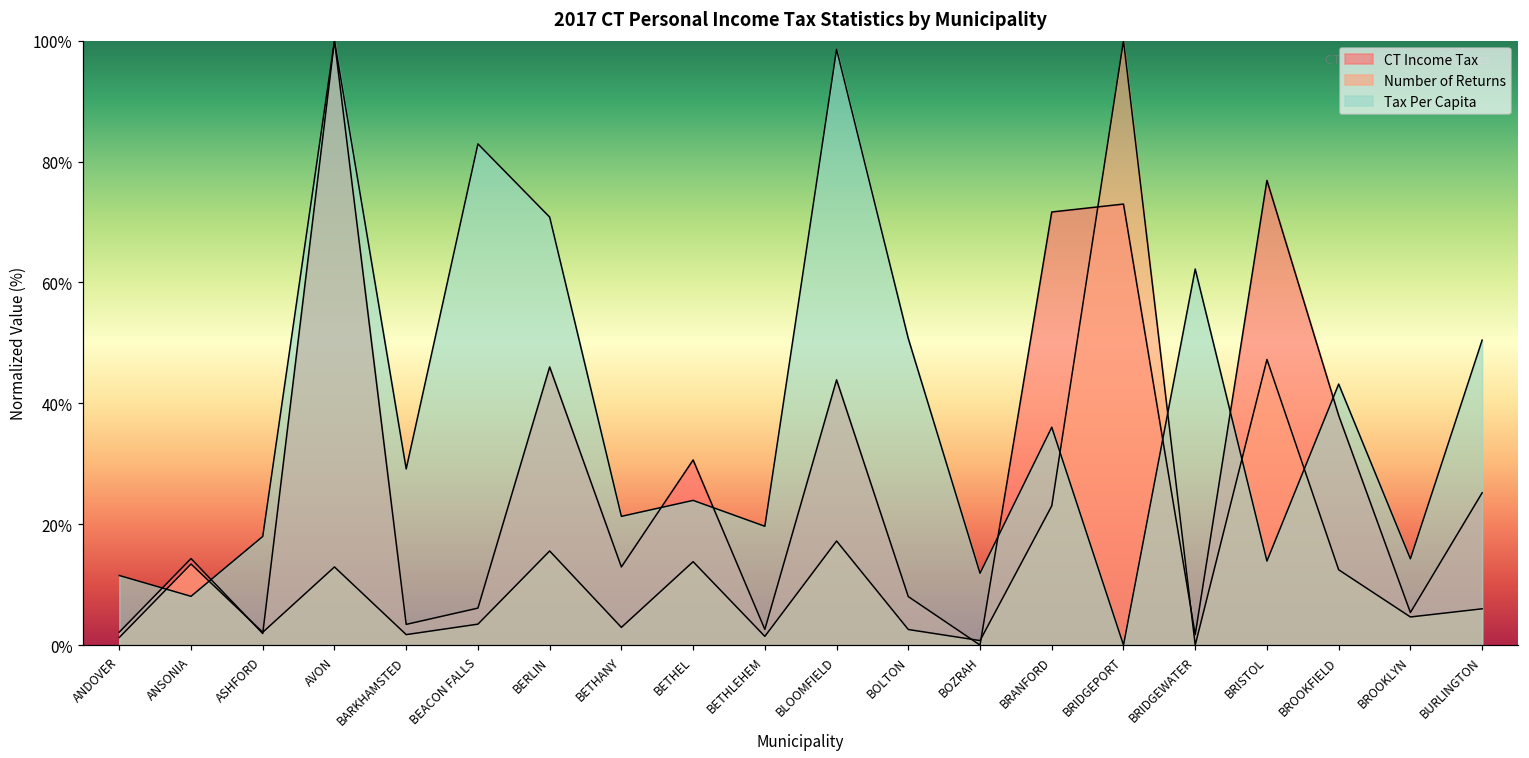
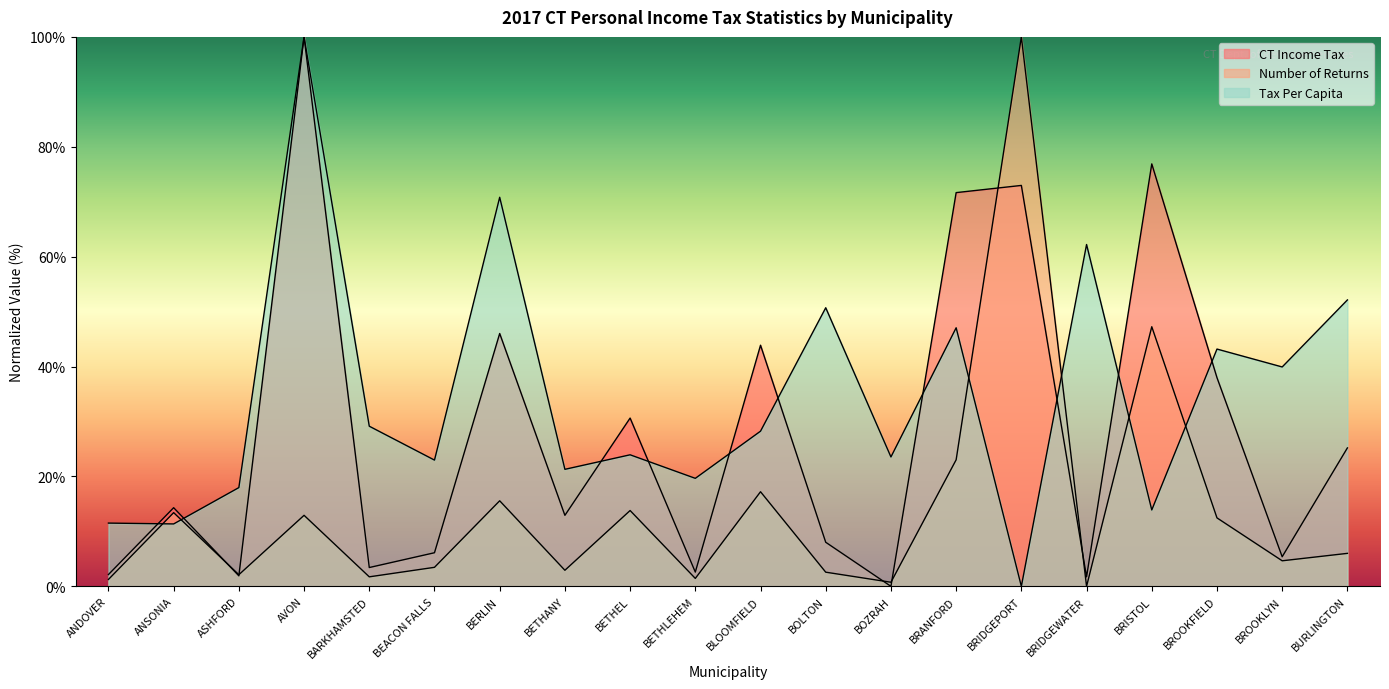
Tax Per Capita, ANSONIA: 8% -> 11%
Tax Per Capita, BEACON FALLS: 83% -> 23%
Tax Per Capita, BLOOMFIELD: 99% -> 28%
Tax Per Capita, BOZRAH: 12% -> 24%
Tax Per Capita, BRANFORD: 36% -> 47%
Tax Per Capita, BROOKLYN: 14% -> 40%
Tax Per Capita, BURLINGTON: 50% -> 52%
